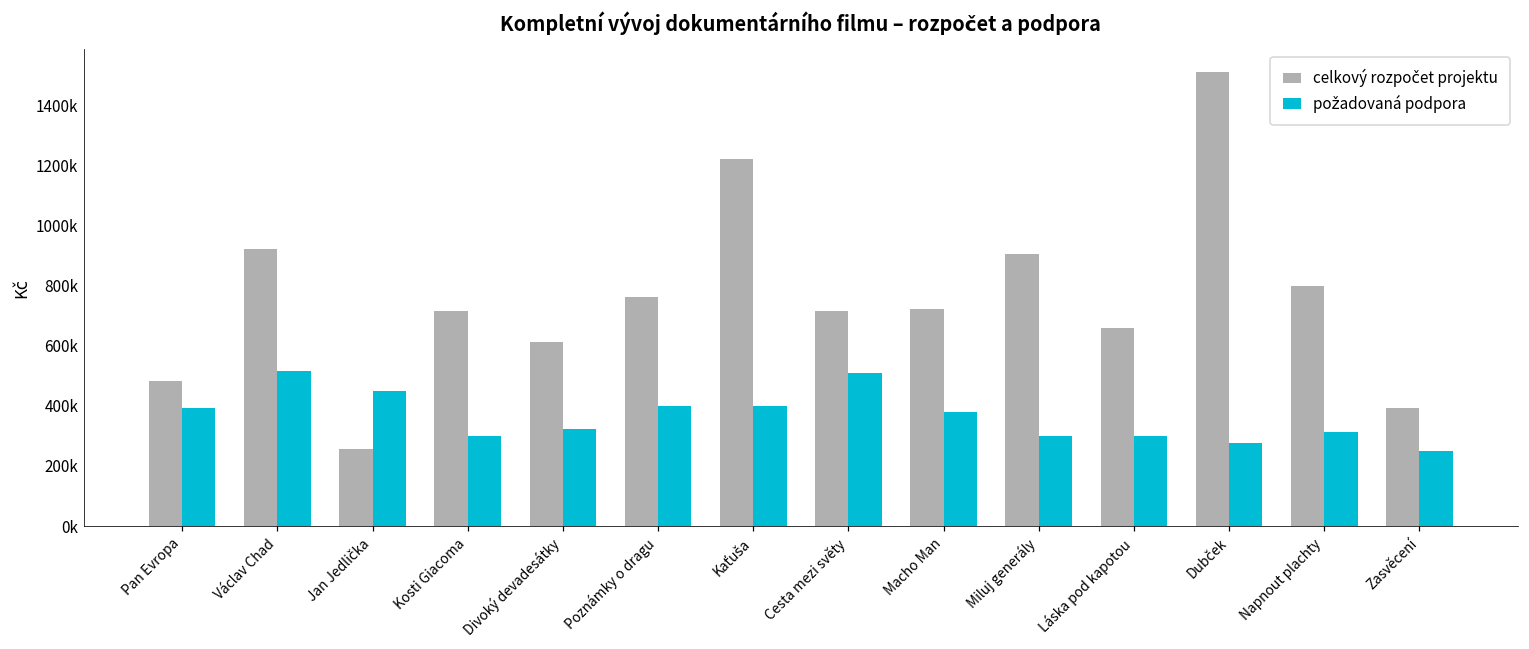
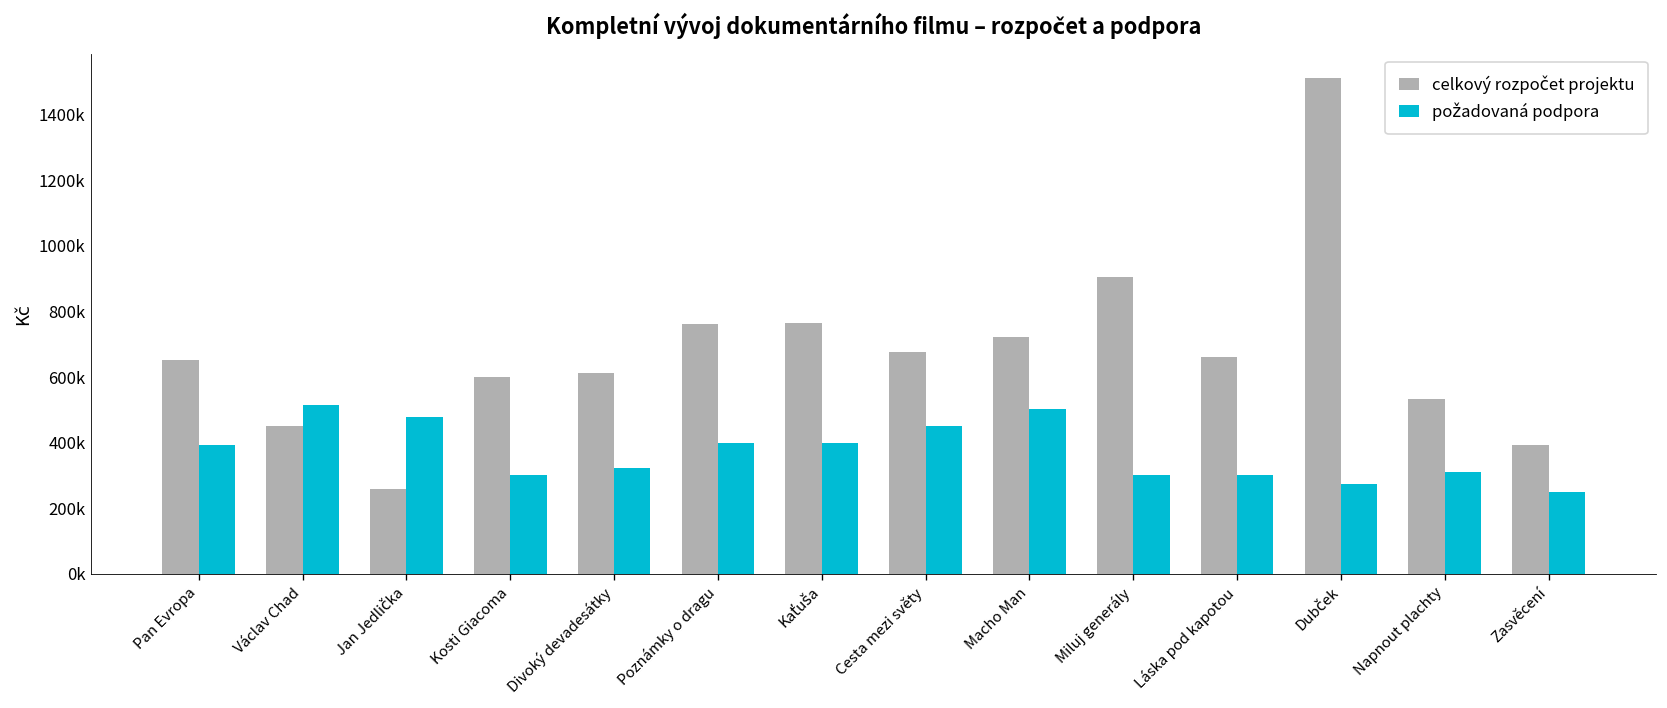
celkový rozpočet projektu, Pan Evropa: 480000 -> 650000
celkový rozpočet projektu, Václav Chad: 920000 -> 450000
požadovaná podpora, Jan Jedlička: 450000 -> 480000
celkový rozpočet projektu, Kosti Giacoma: 720000 -> 600000
celkový rozpočet projektu, Kaťuša: 1220000 -> 760000
celkový rozpočet projektu, Cesta mezi světy: 710000 -> 680000
požadovaná podpora, Cesta mezi světy: 510000 -> 450000
požadovaná podpora, Macho Man: 380000 -> 500000
celkový rozpočet projektu, Napnout plachty: 800000 -> 530000
